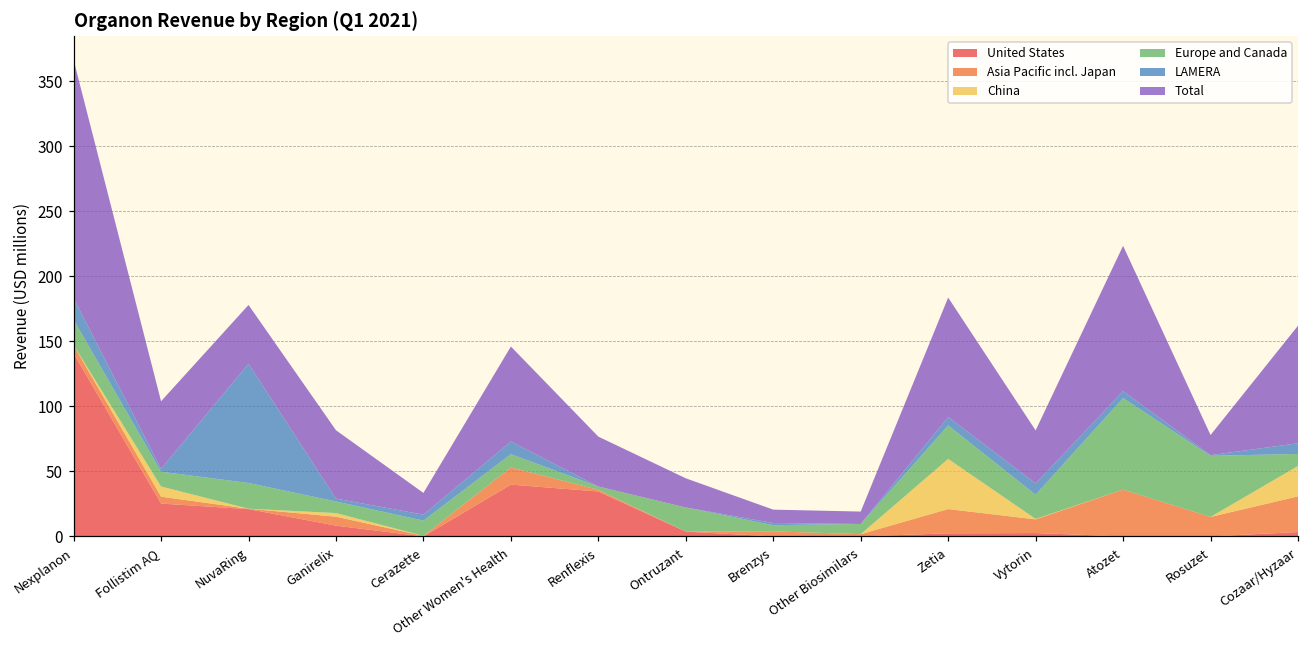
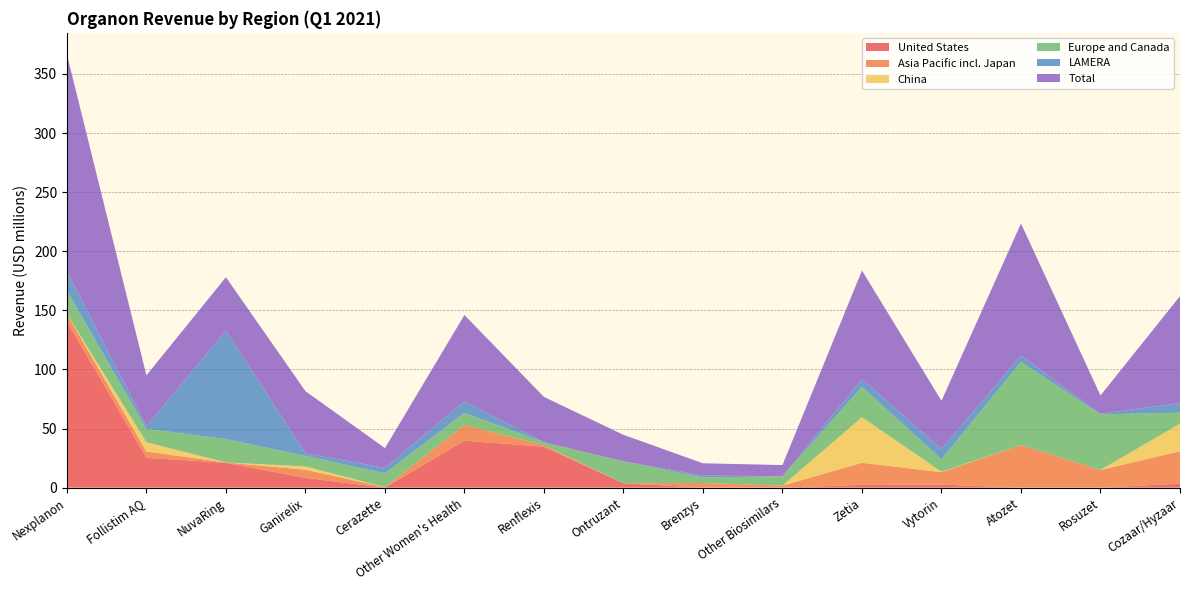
Total, Follistim AQ: 52 -> 43
Europe and Canada, Vytorin: 19 -> 11
